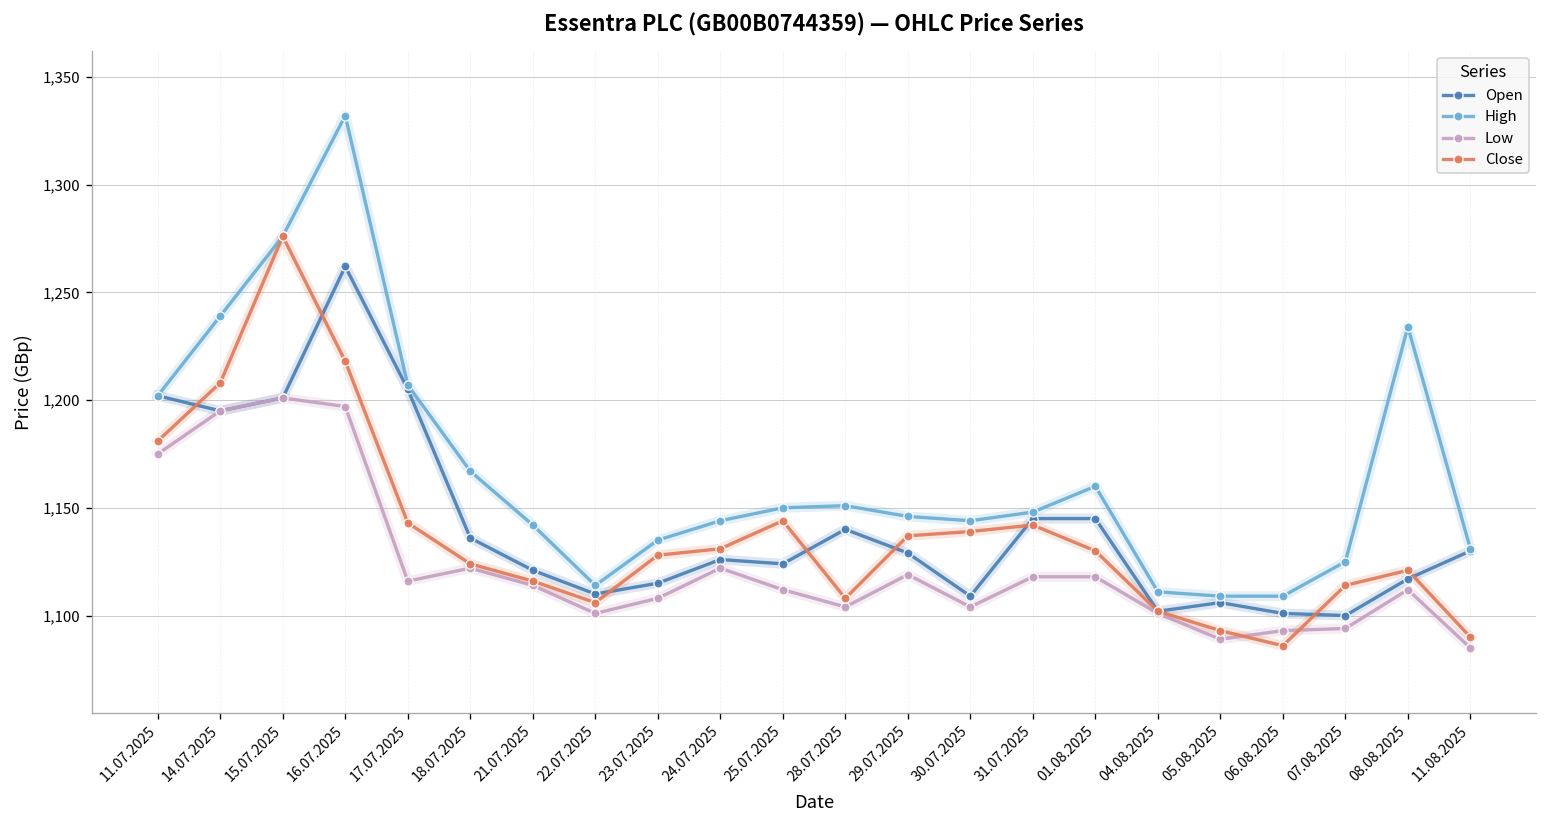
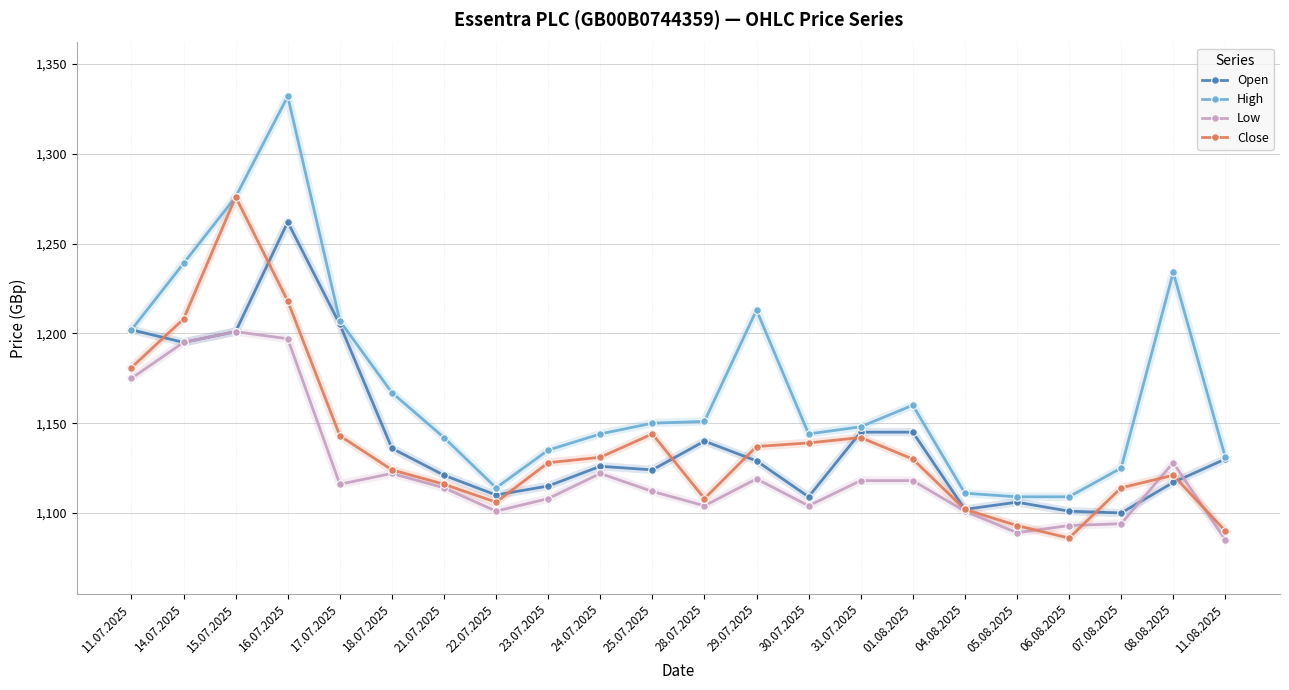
High, 29.07.2025: 1,146 -> 1,213
Low, 08.08.2025: 1,112 -> 1,128
